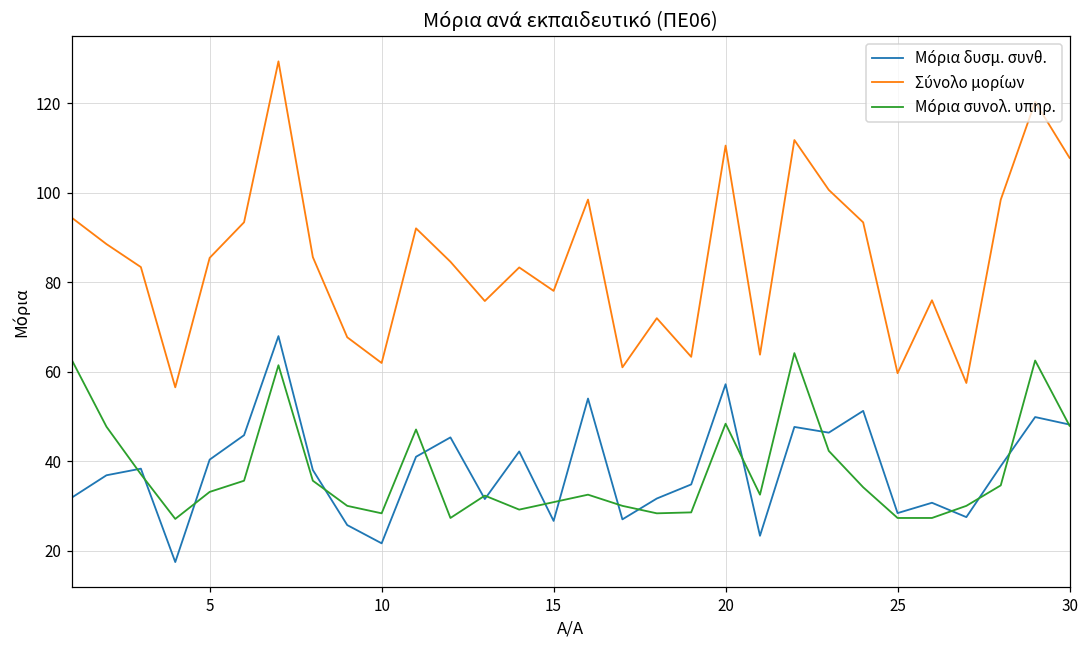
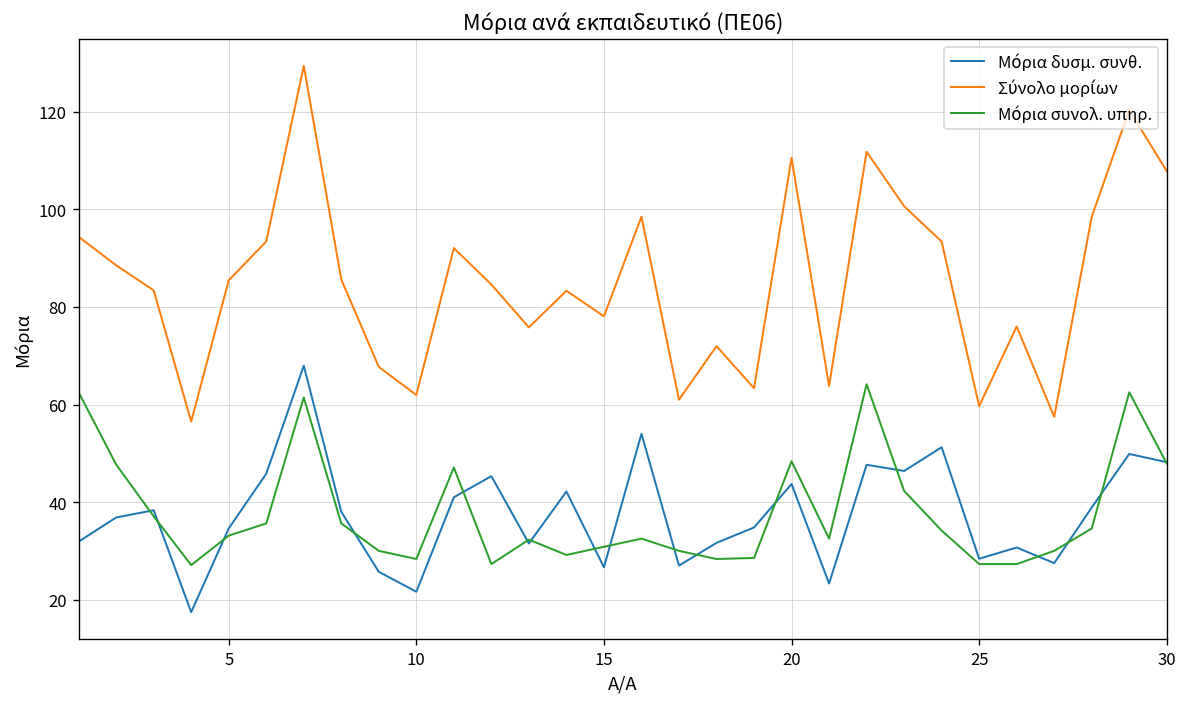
Μόρια δυσμ. συνθ., 5: 40 -> 35
Μόρια δυσμ. συνθ., 20: 57 -> 44
